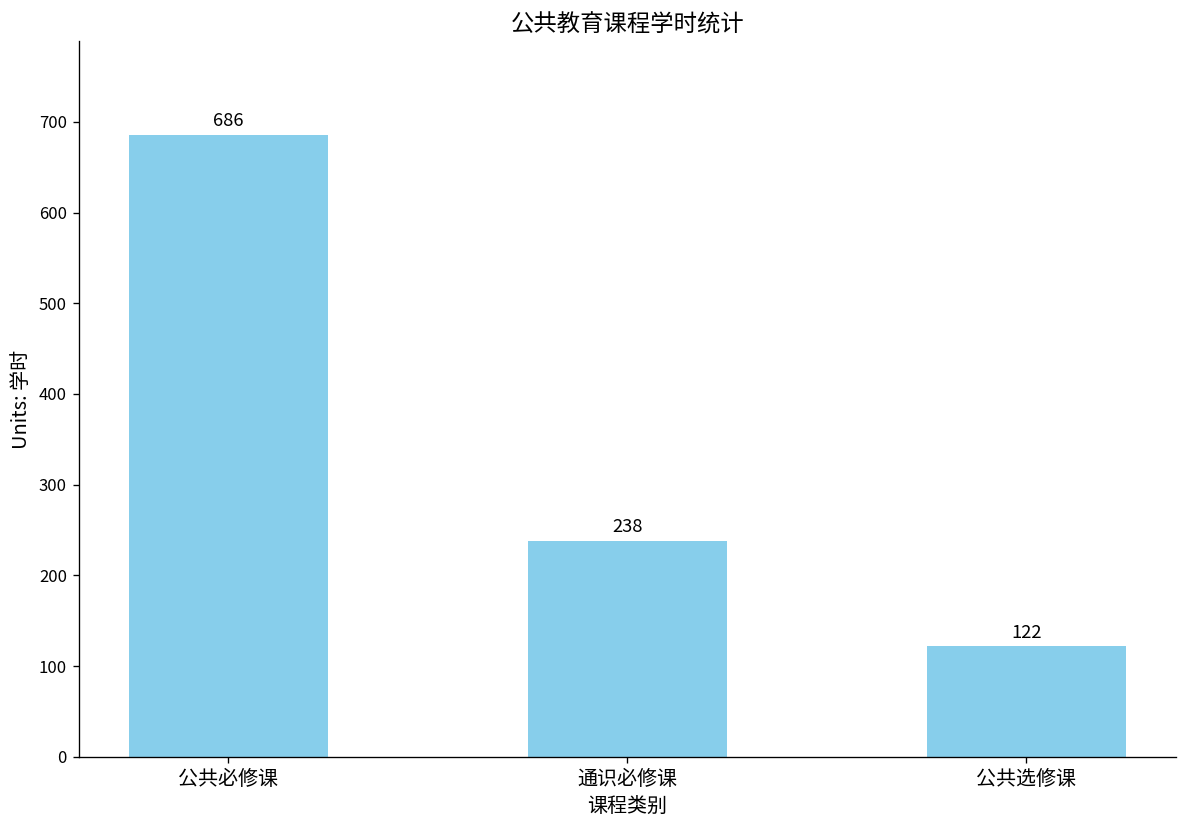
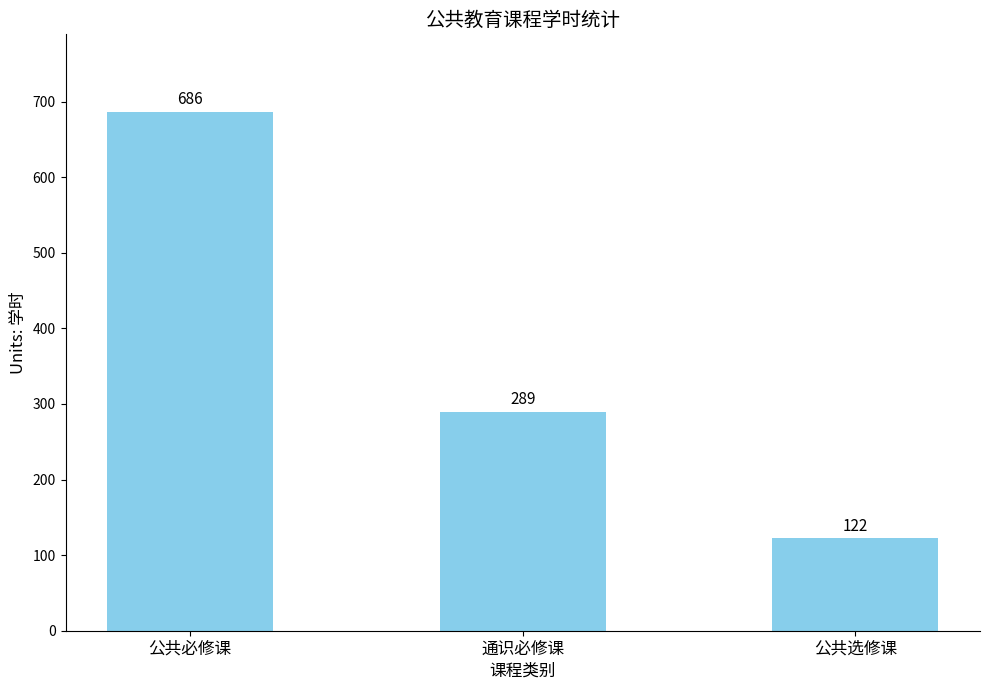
通识必修课: 238 -> 289
